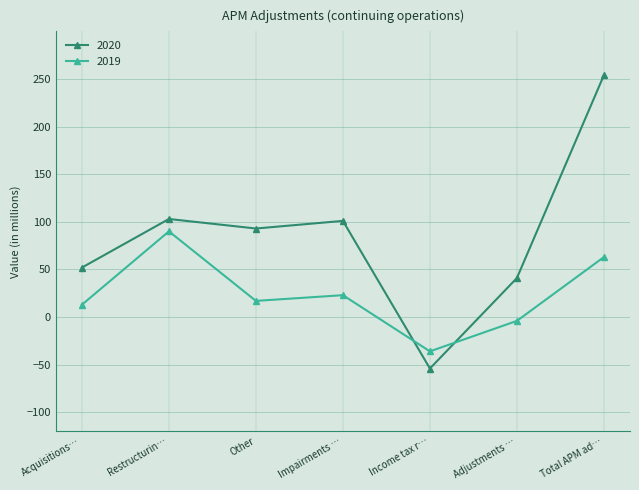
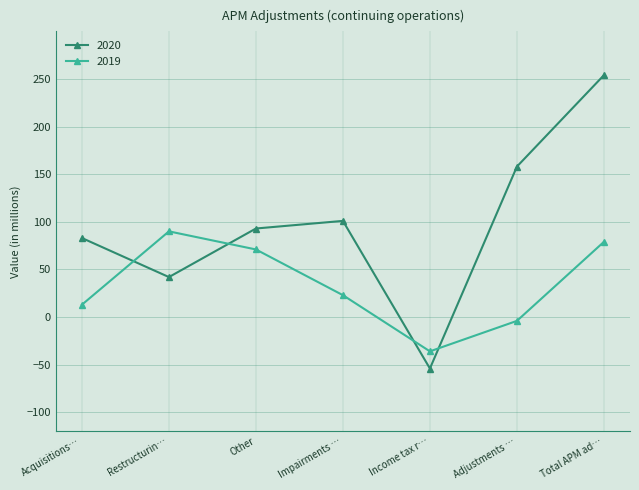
2020, Acquisitions…: 50 -> 80
2020, Restructurin…: 100 -> 40
2019, Other: 20 -> 70
2020, Adjustments …: 40 -> 160
2019, Total APM ad…: 60 -> 80
